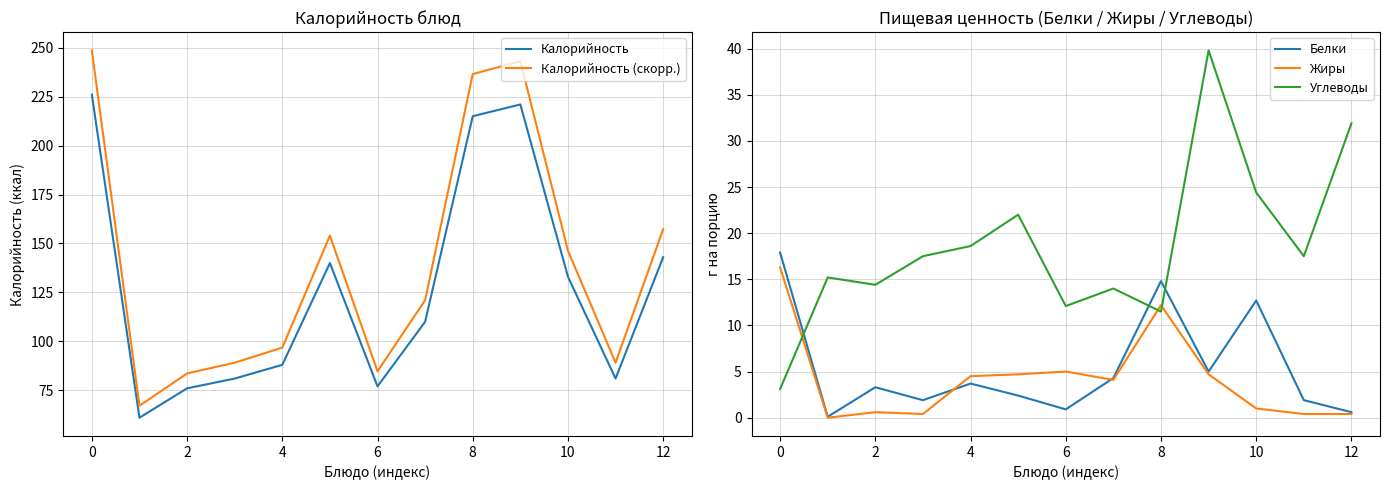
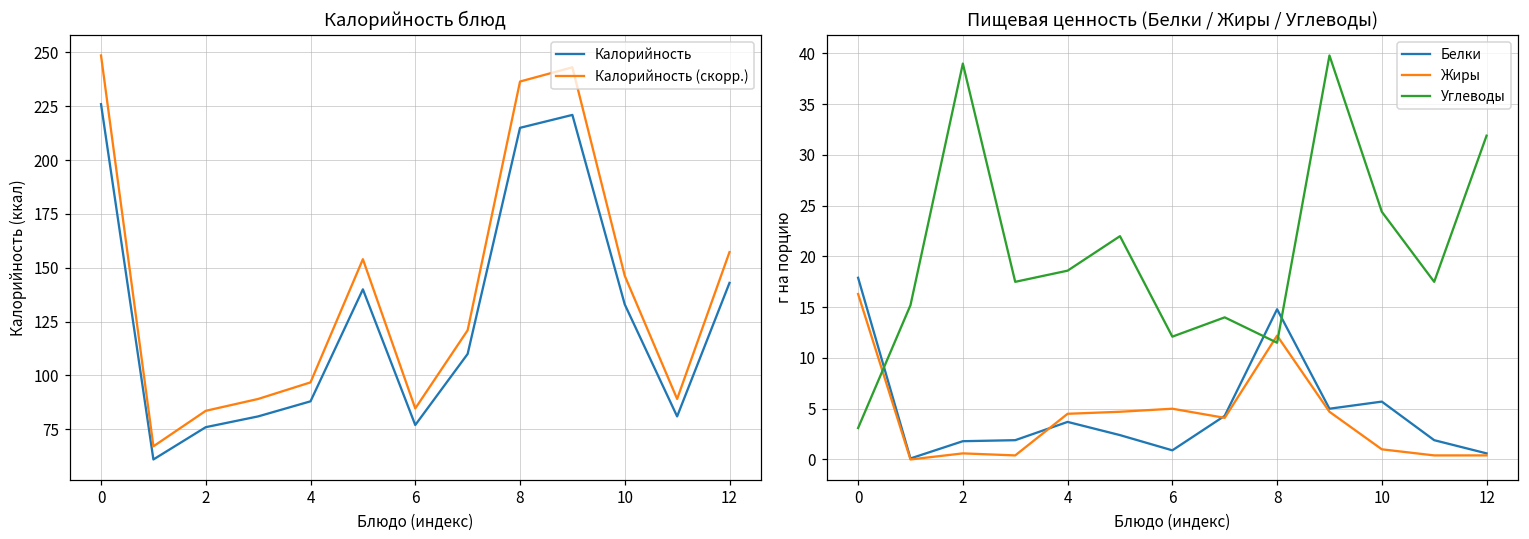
Пищевая ценность (Белки / Жиры / Углеводы), Белки, 2: 3 -> 2
Пищевая ценность (Белки / Жиры / Углеводы), Углеводы, 2: 14 -> 39
Пищевая ценность (Белки / Жиры / Углеводы), Белки, 10: 13 -> 6
